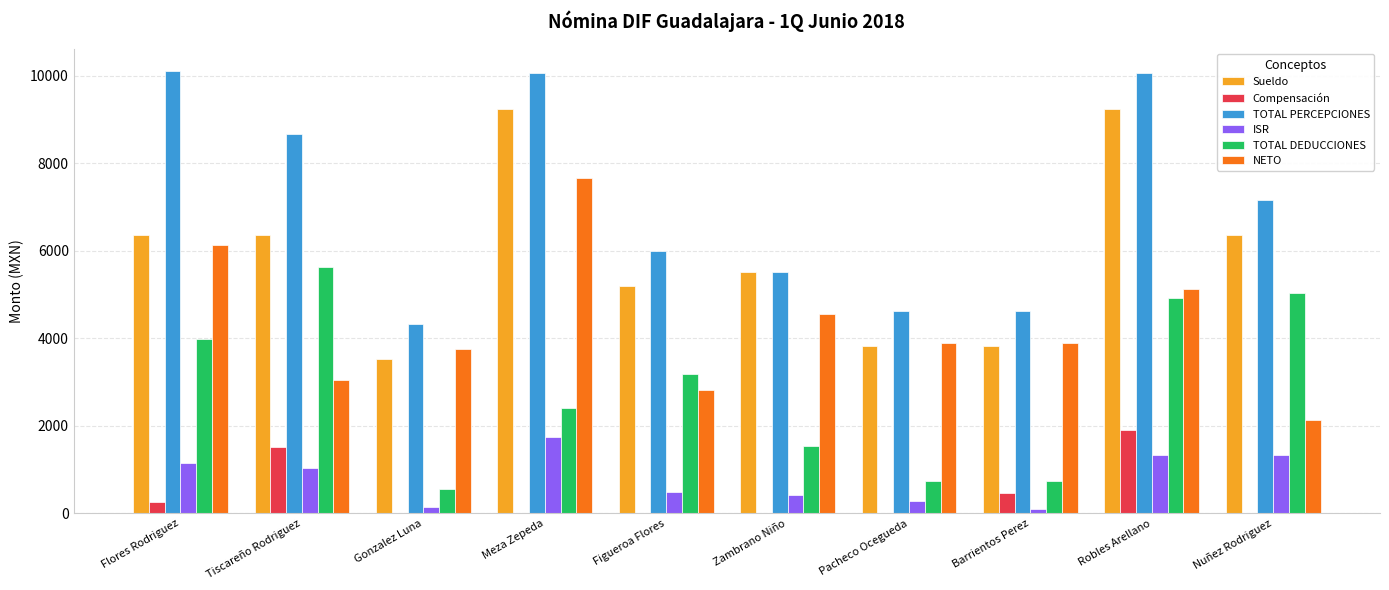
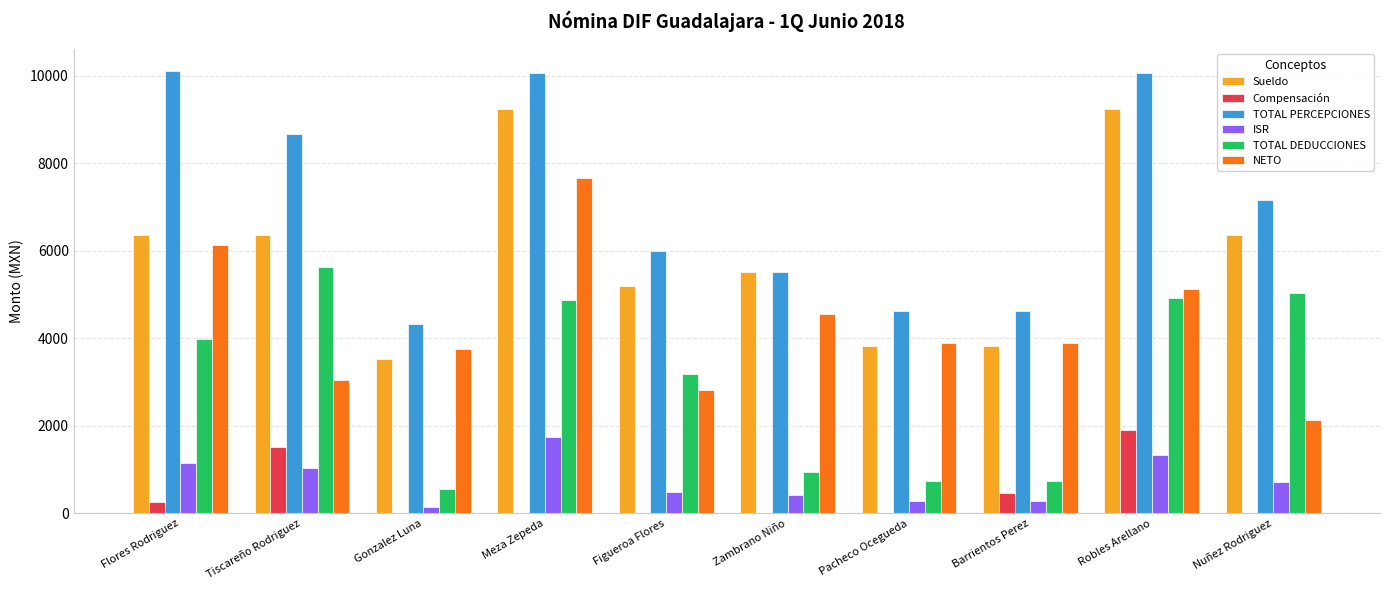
TOTAL DEDUCCIONES, Meza Zepeda: 2400 -> 4900
TOTAL DEDUCCIONES, Zambrano Niño: 1500 -> 1000
ISR, Barrientos Perez: 100 -> 300
ISR, Nuñez Rodriguez: 1300 -> 700
